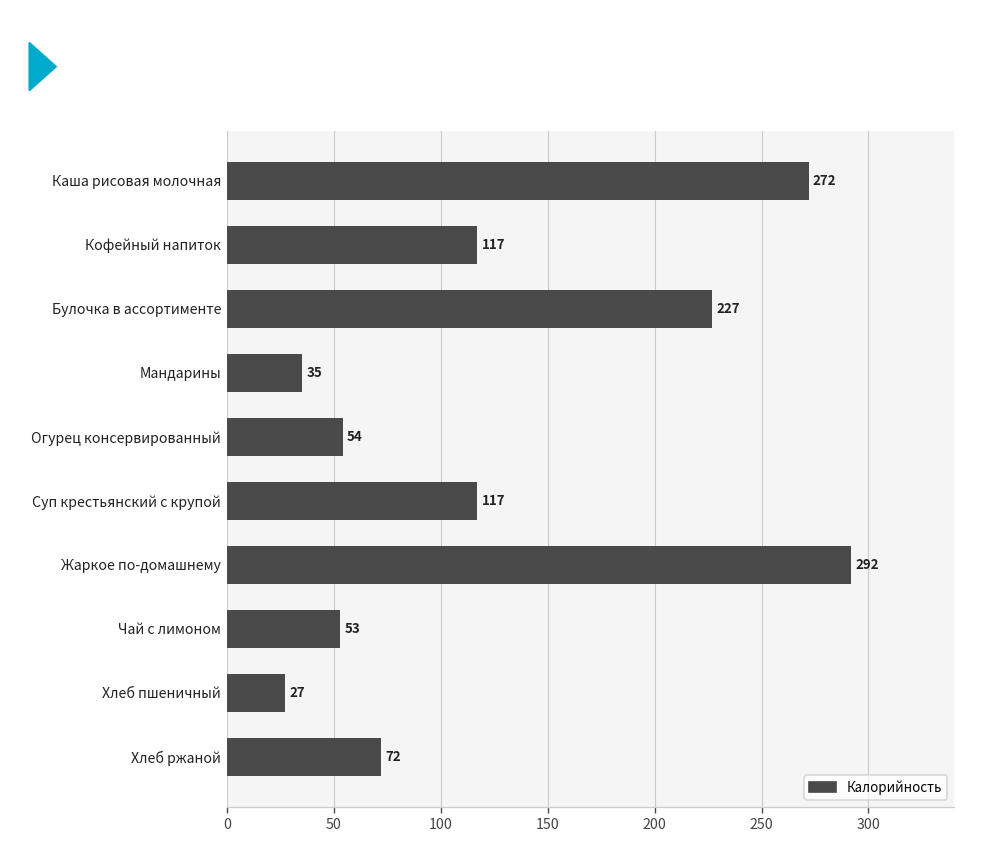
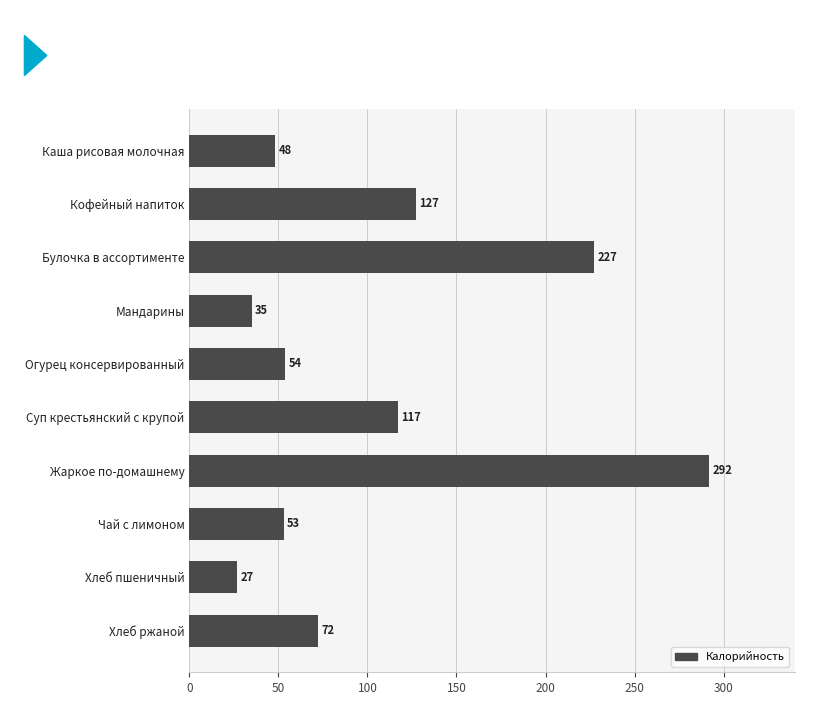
Каша рисовая молочная: 272 -> 48
Кофейный напиток: 117 -> 127
